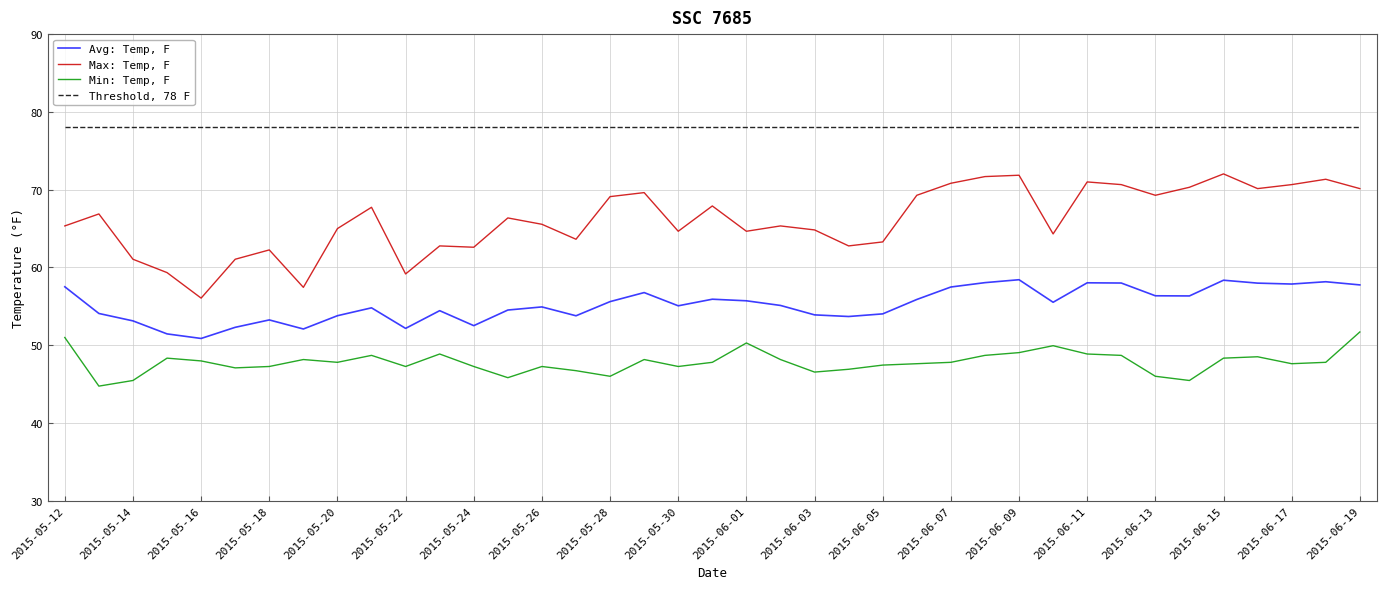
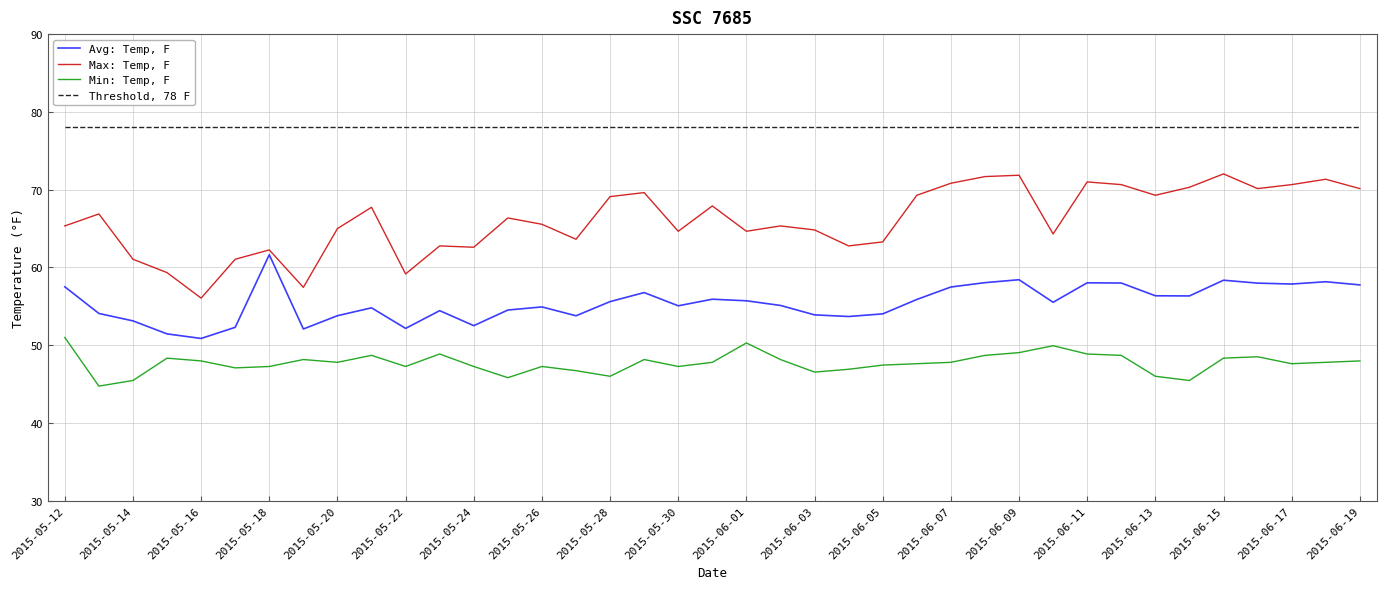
Avg: Temp, F, 2015-05-18: 53 -> 62
Min: Temp, F, 2015-06-19: 52 -> 48
